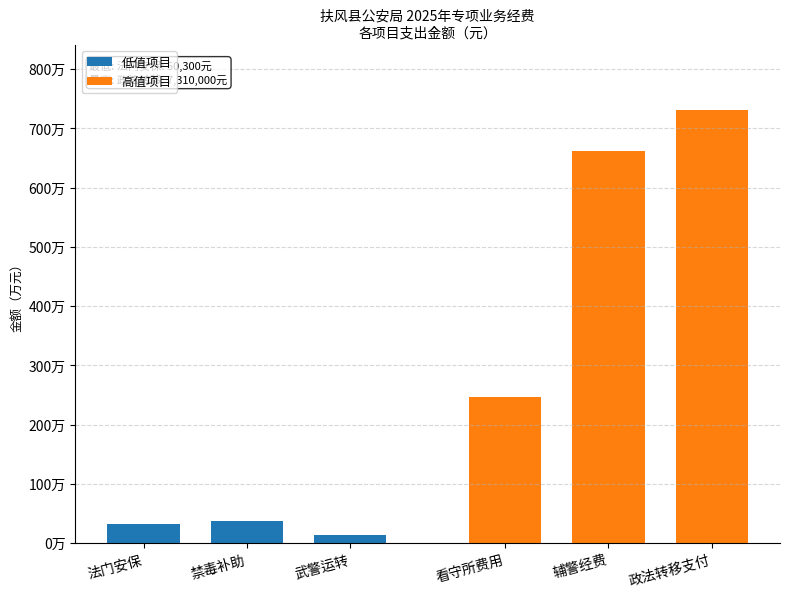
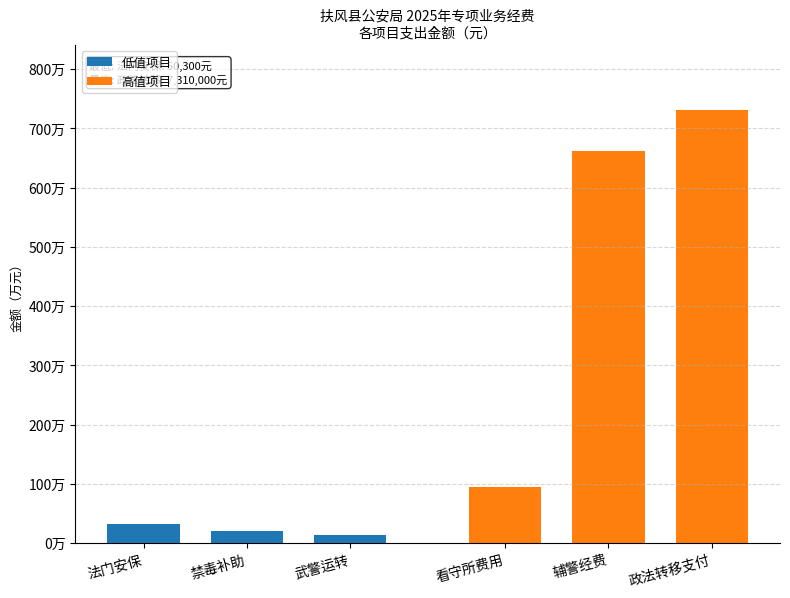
低值项目, 禁毒补助: 40万 -> 20万
高值项目, 看守所费用: 250万 -> 100万
